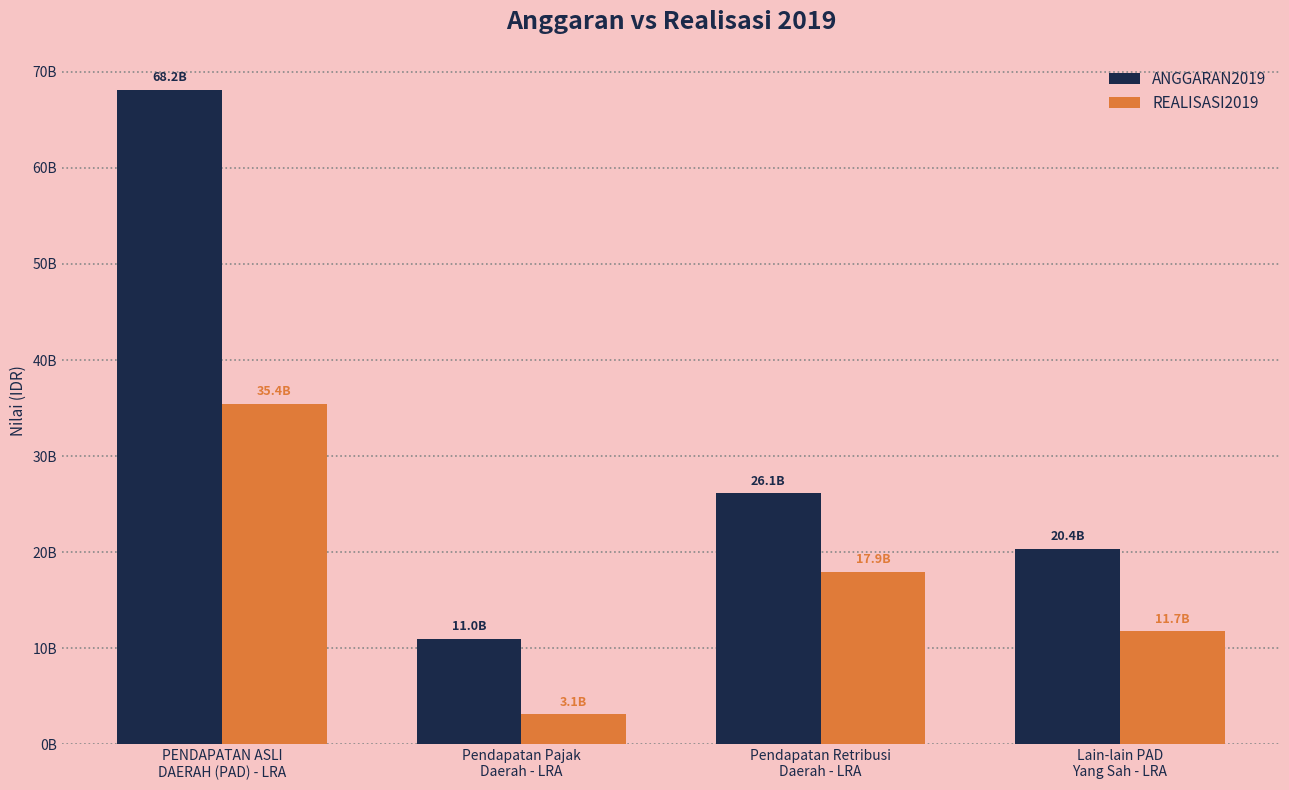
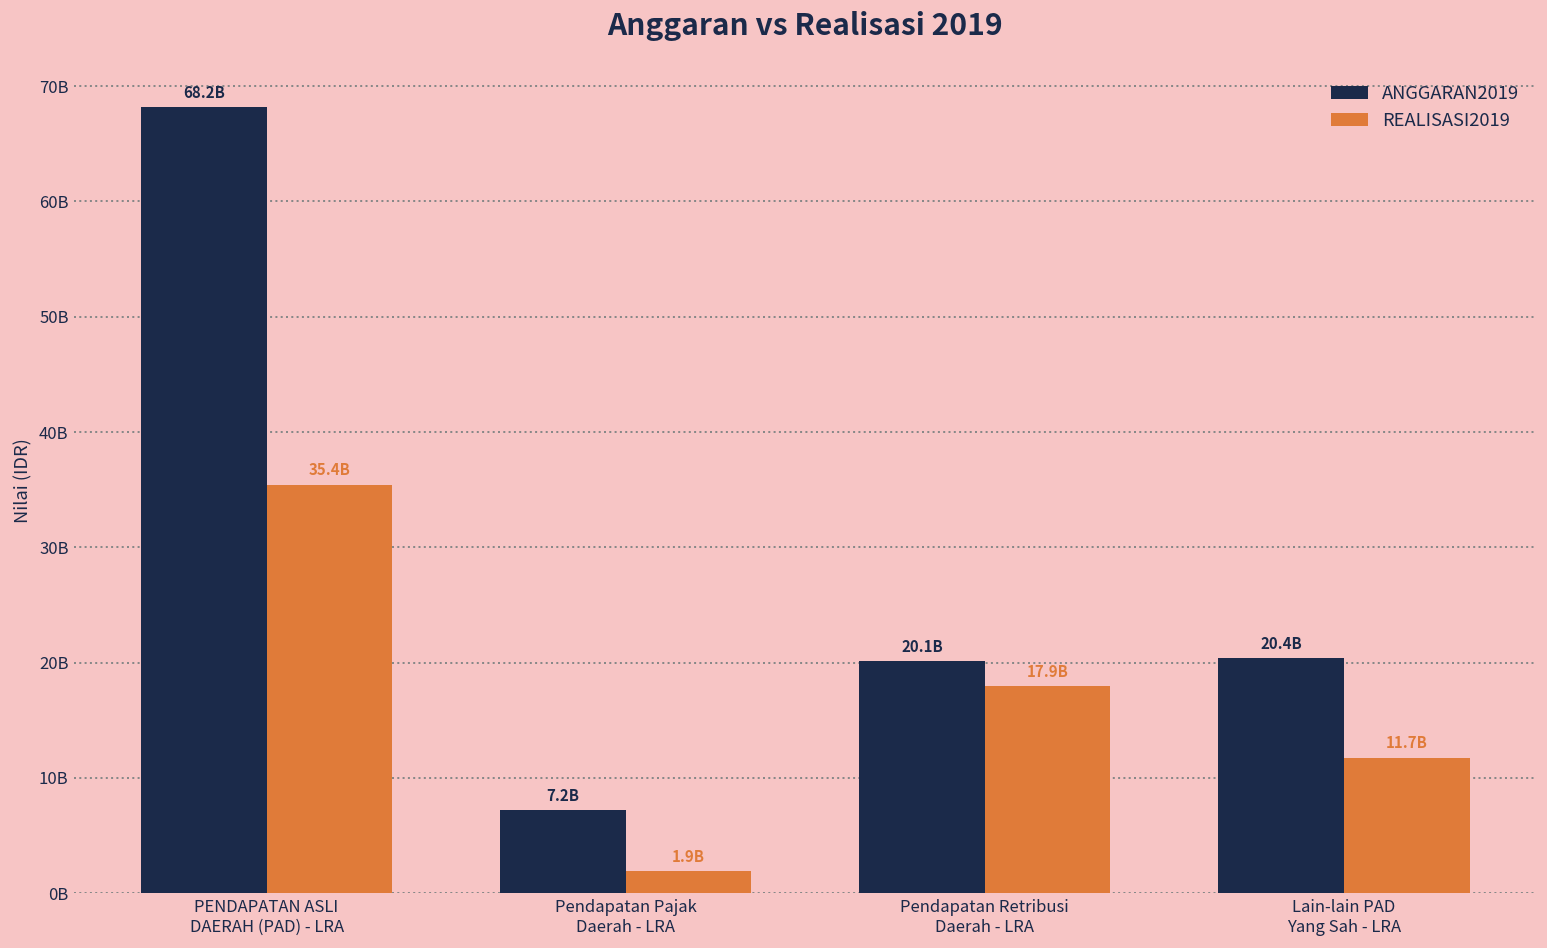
ANGGARAN2019, Pendapatan Pajak Daerah - LRA: 11.0B -> 7.2B
REALISASI2019, Pendapatan Pajak Daerah - LRA: 3.1B -> 1.9B
ANGGARAN2019, Pendapatan Retribusi Daerah - LRA: 26.1B -> 20.1B
